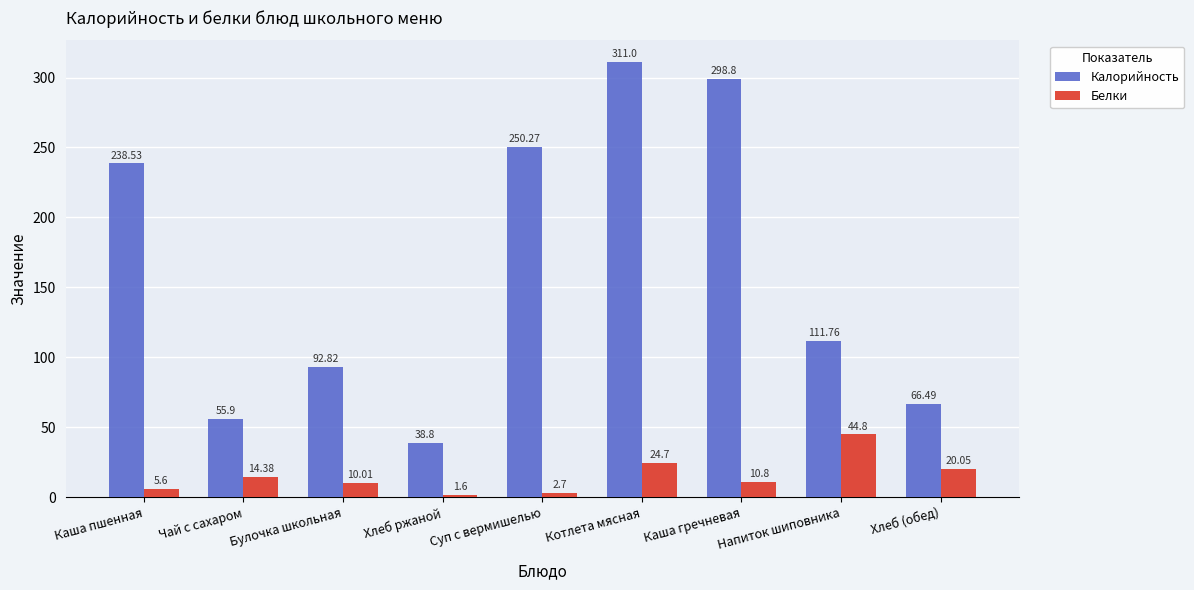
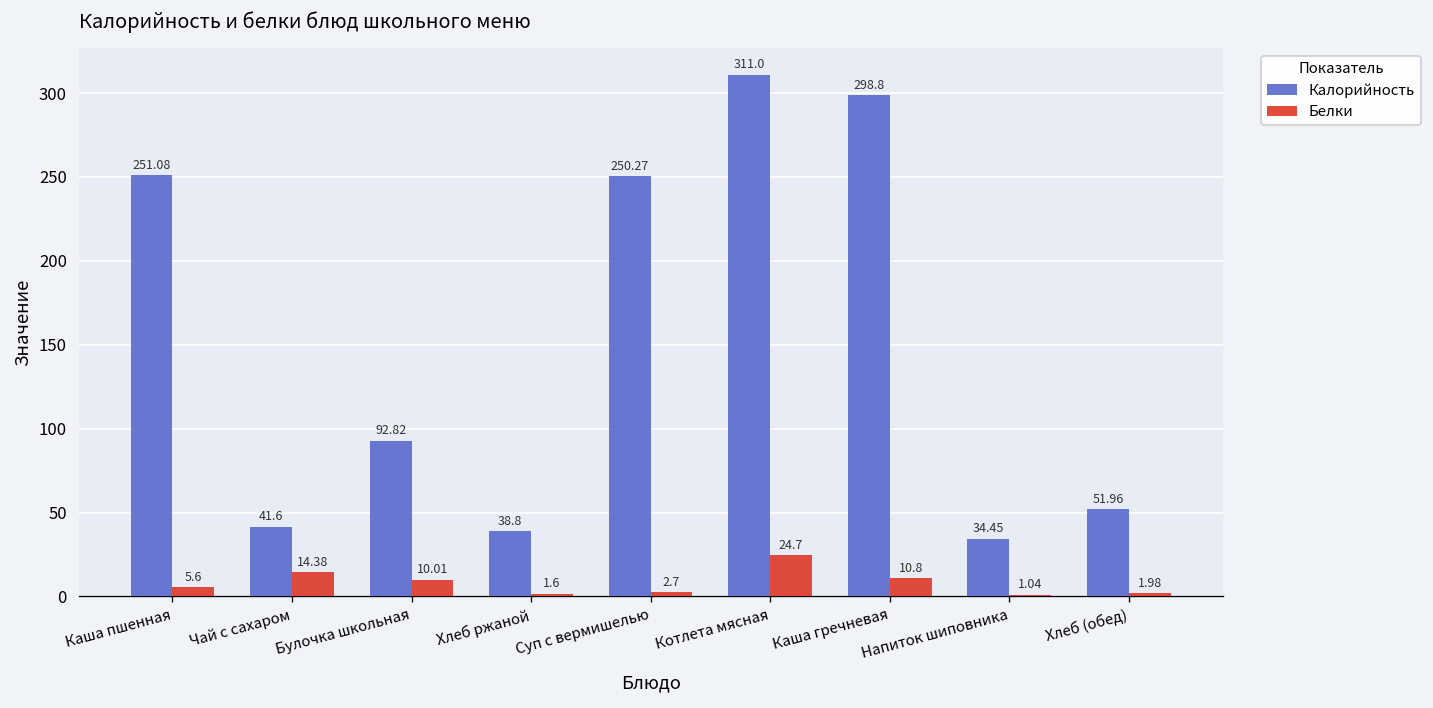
Калорийность, Каша пшенная: 238.53 -> 251.08
Калорийность, Чай с сахаром: 55.9 -> 41.6
Калорийность, Напиток шиповника: 111.76 -> 34.45
Белки, Напиток шиповника: 44.8 -> 1.04
Калорийность, Хлеб (обед): 66.49 -> 51.96
Белки, Хлеб (обед): 20.05 -> 1.98
